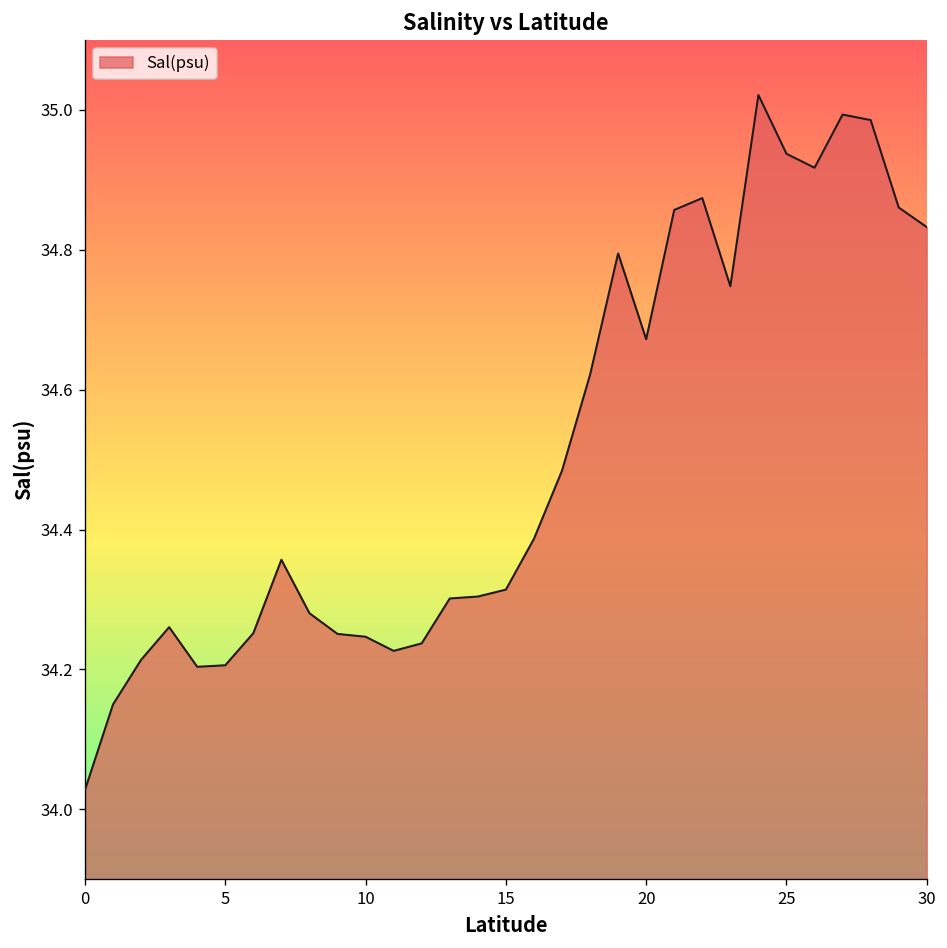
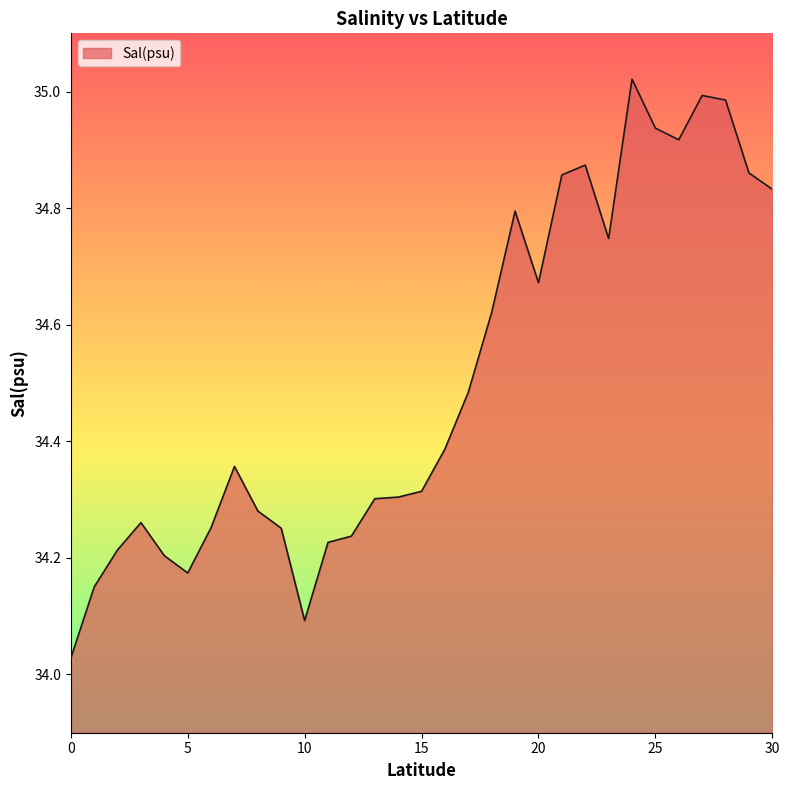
5: 34.21 -> 34.17
10: 34.25 -> 34.09
